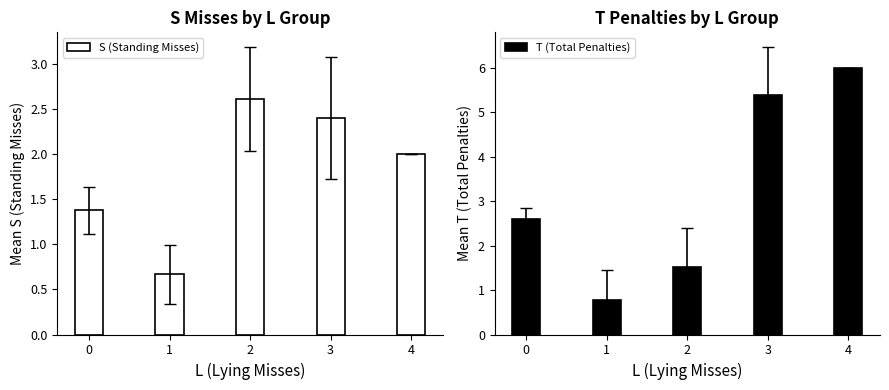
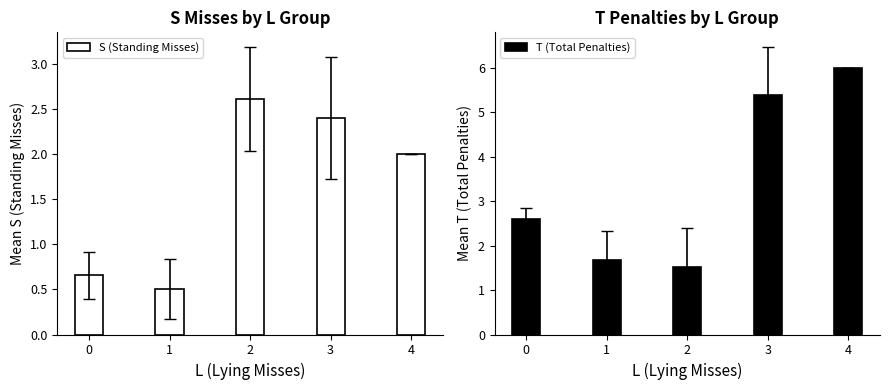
S Misses by L Group, S (Standing Misses), 0: 1.4 -> 0.7
S Misses by L Group, S (Standing Misses), 1: 0.7 -> 0.5
T Penalties by L Group, T (Total Penalties), 1: 0.8 -> 1.7
